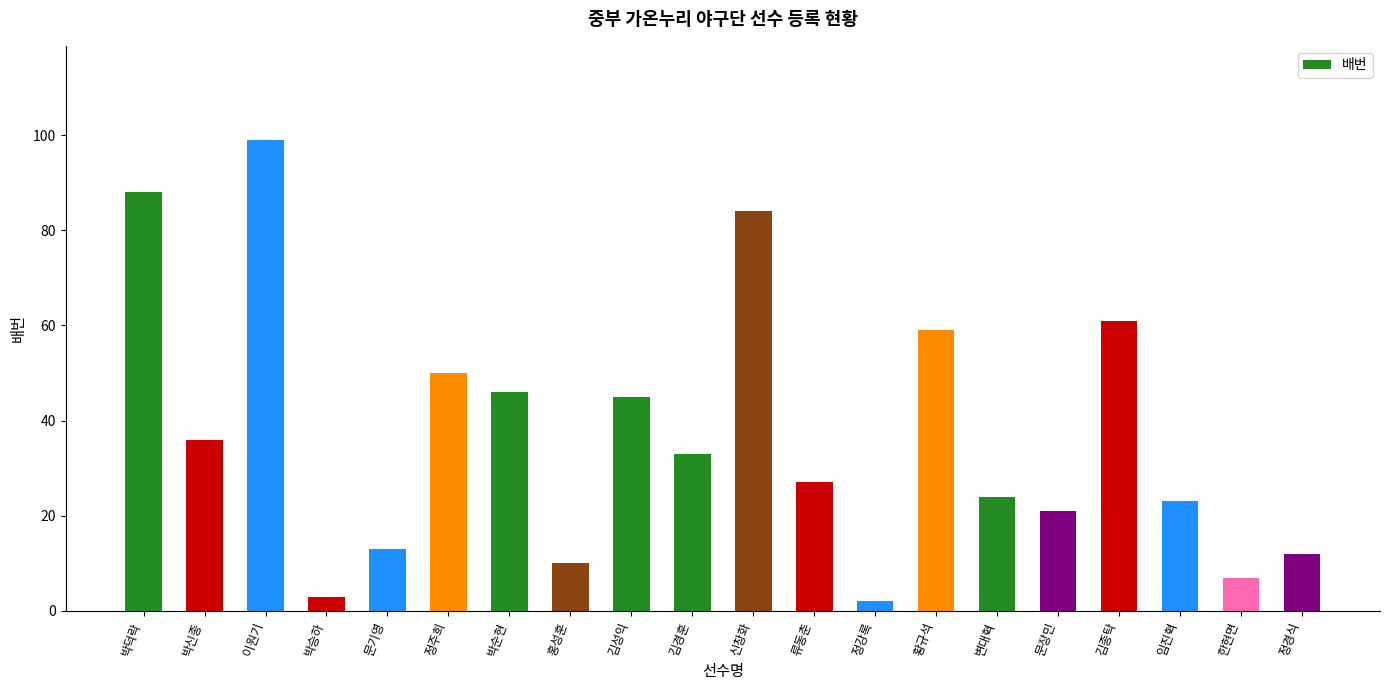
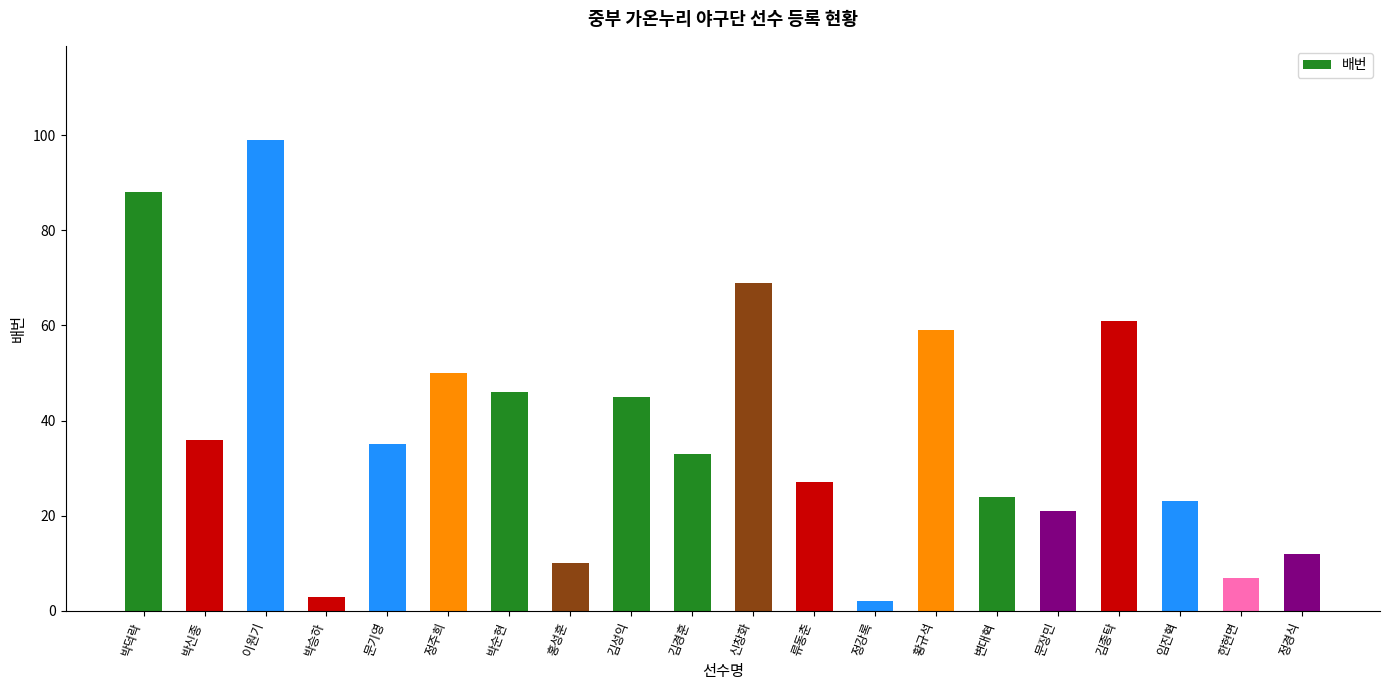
문기영: 13 -> 35
신창화: 84 -> 69
